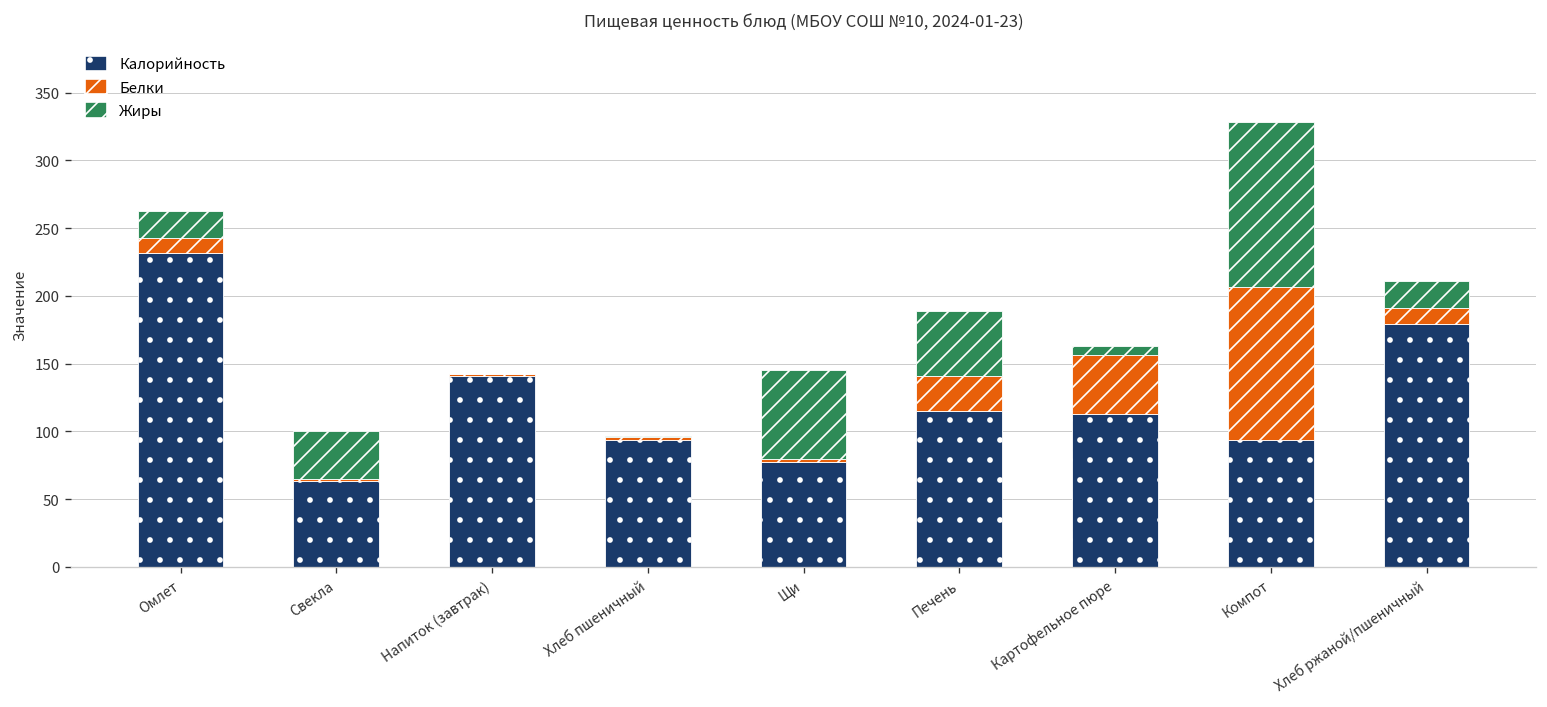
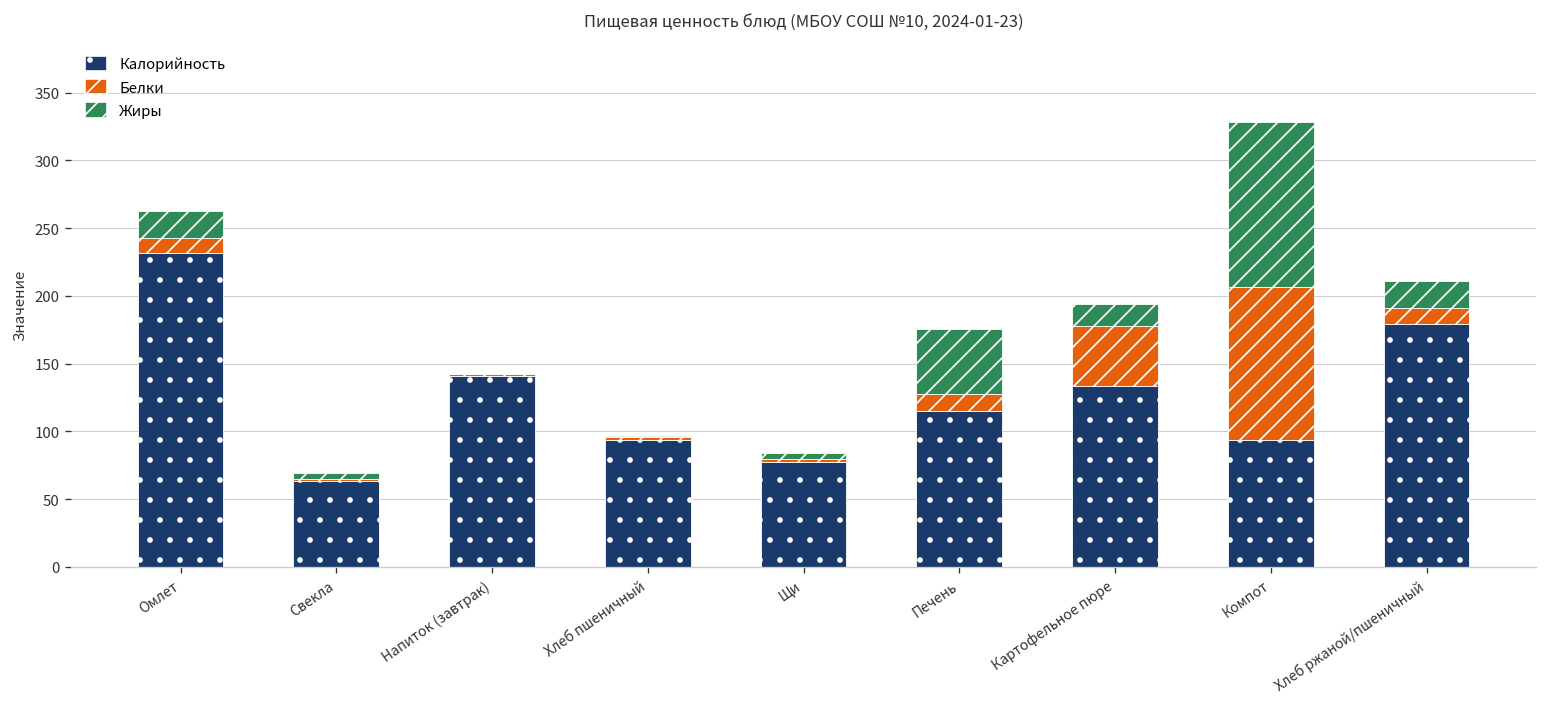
Жиры, Свекла: 35 -> 4
Жиры, Щи: 66 -> 5
Белки, Печень: 25 -> 12
Калорийность, Картофельное пюре: 113 -> 134
Жиры, Картофельное пюре: 6 -> 17
